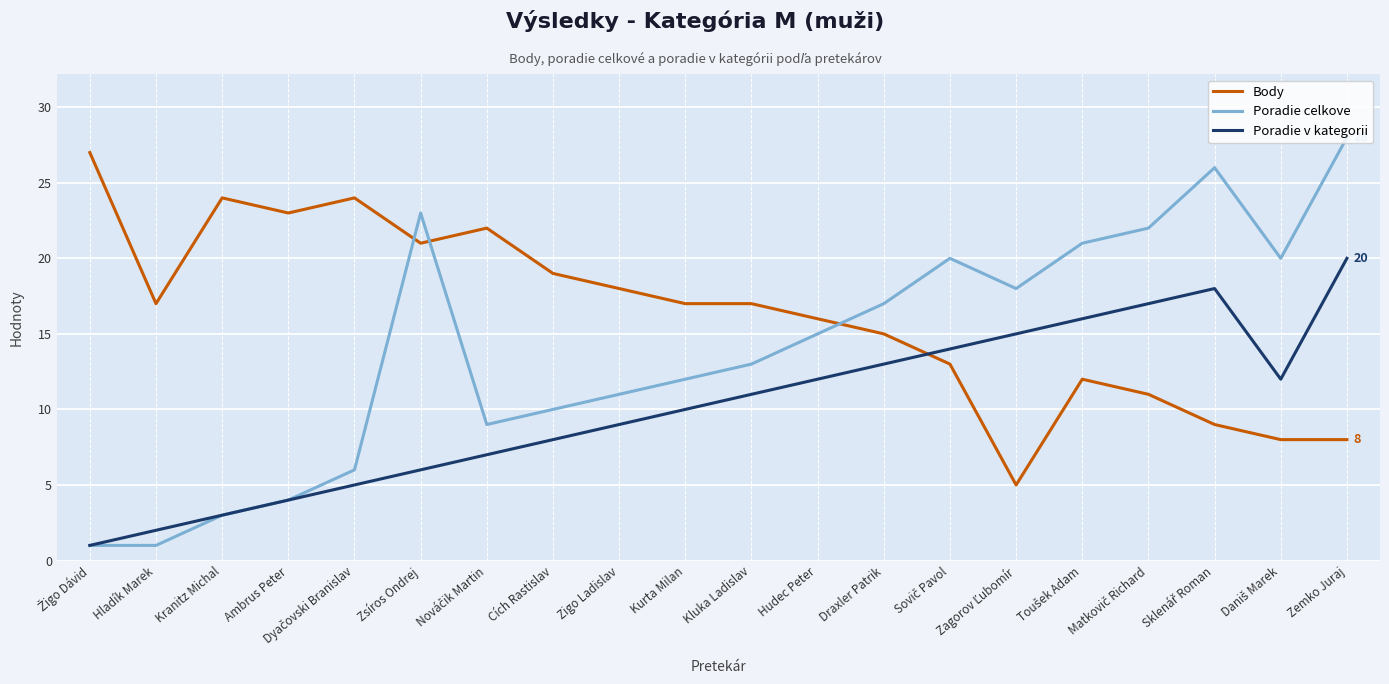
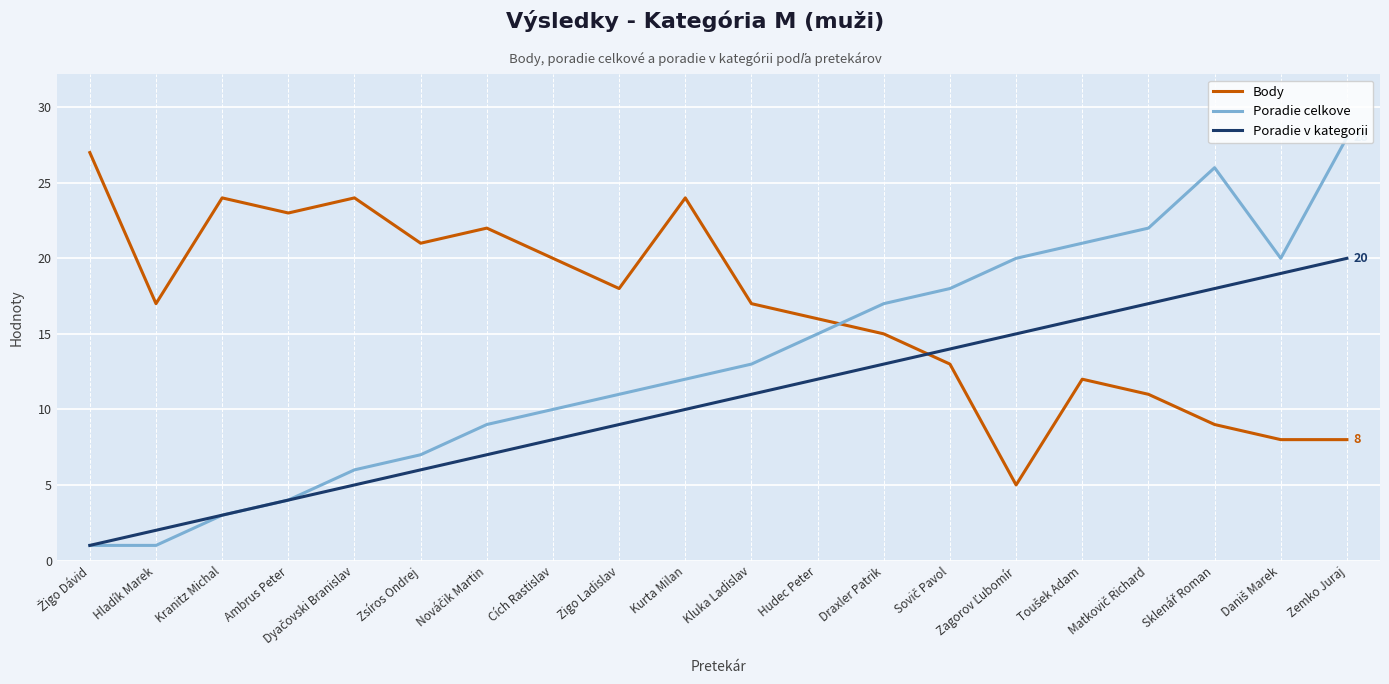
Poradie celkove, Zsíros Ondrej: 23 -> 7
Body, Cích Rastislav: 19 -> 20
Body, Kurta Milan: 17 -> 24
Poradie celkove, Sovič Pavol: 20 -> 18
Poradie celkove, Zagorov Ľubomír: 18 -> 20
Poradie v kategorii, Daniš Marek: 12 -> 19
